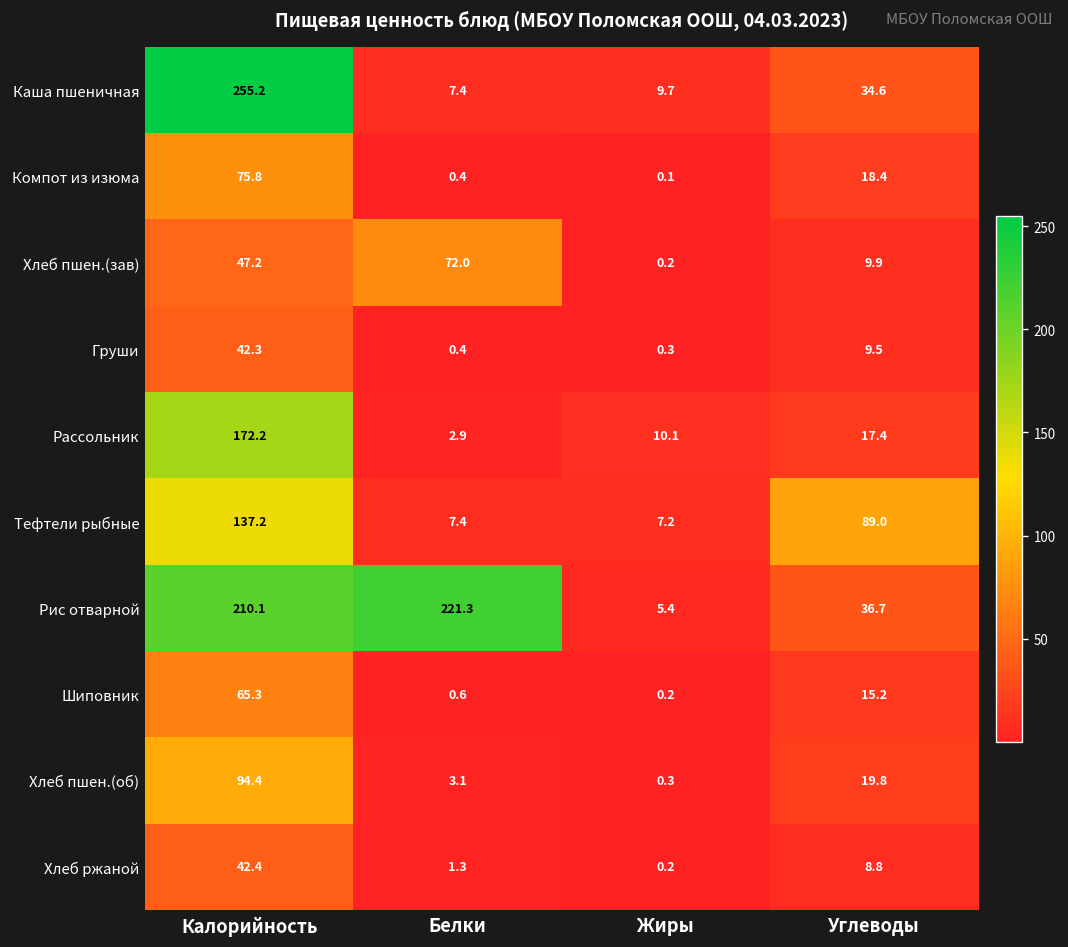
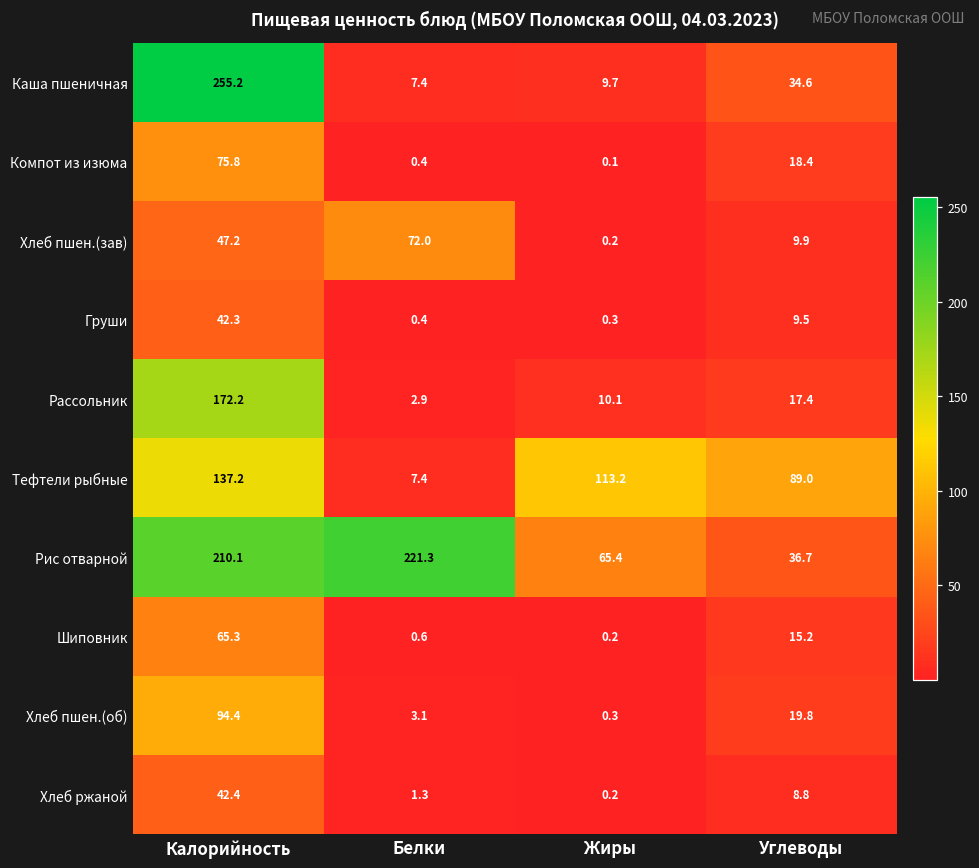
Тефтели рыбные, Жиры: 7.2 -> 113.2
Рис отварной, Жиры: 5.4 -> 65.4
